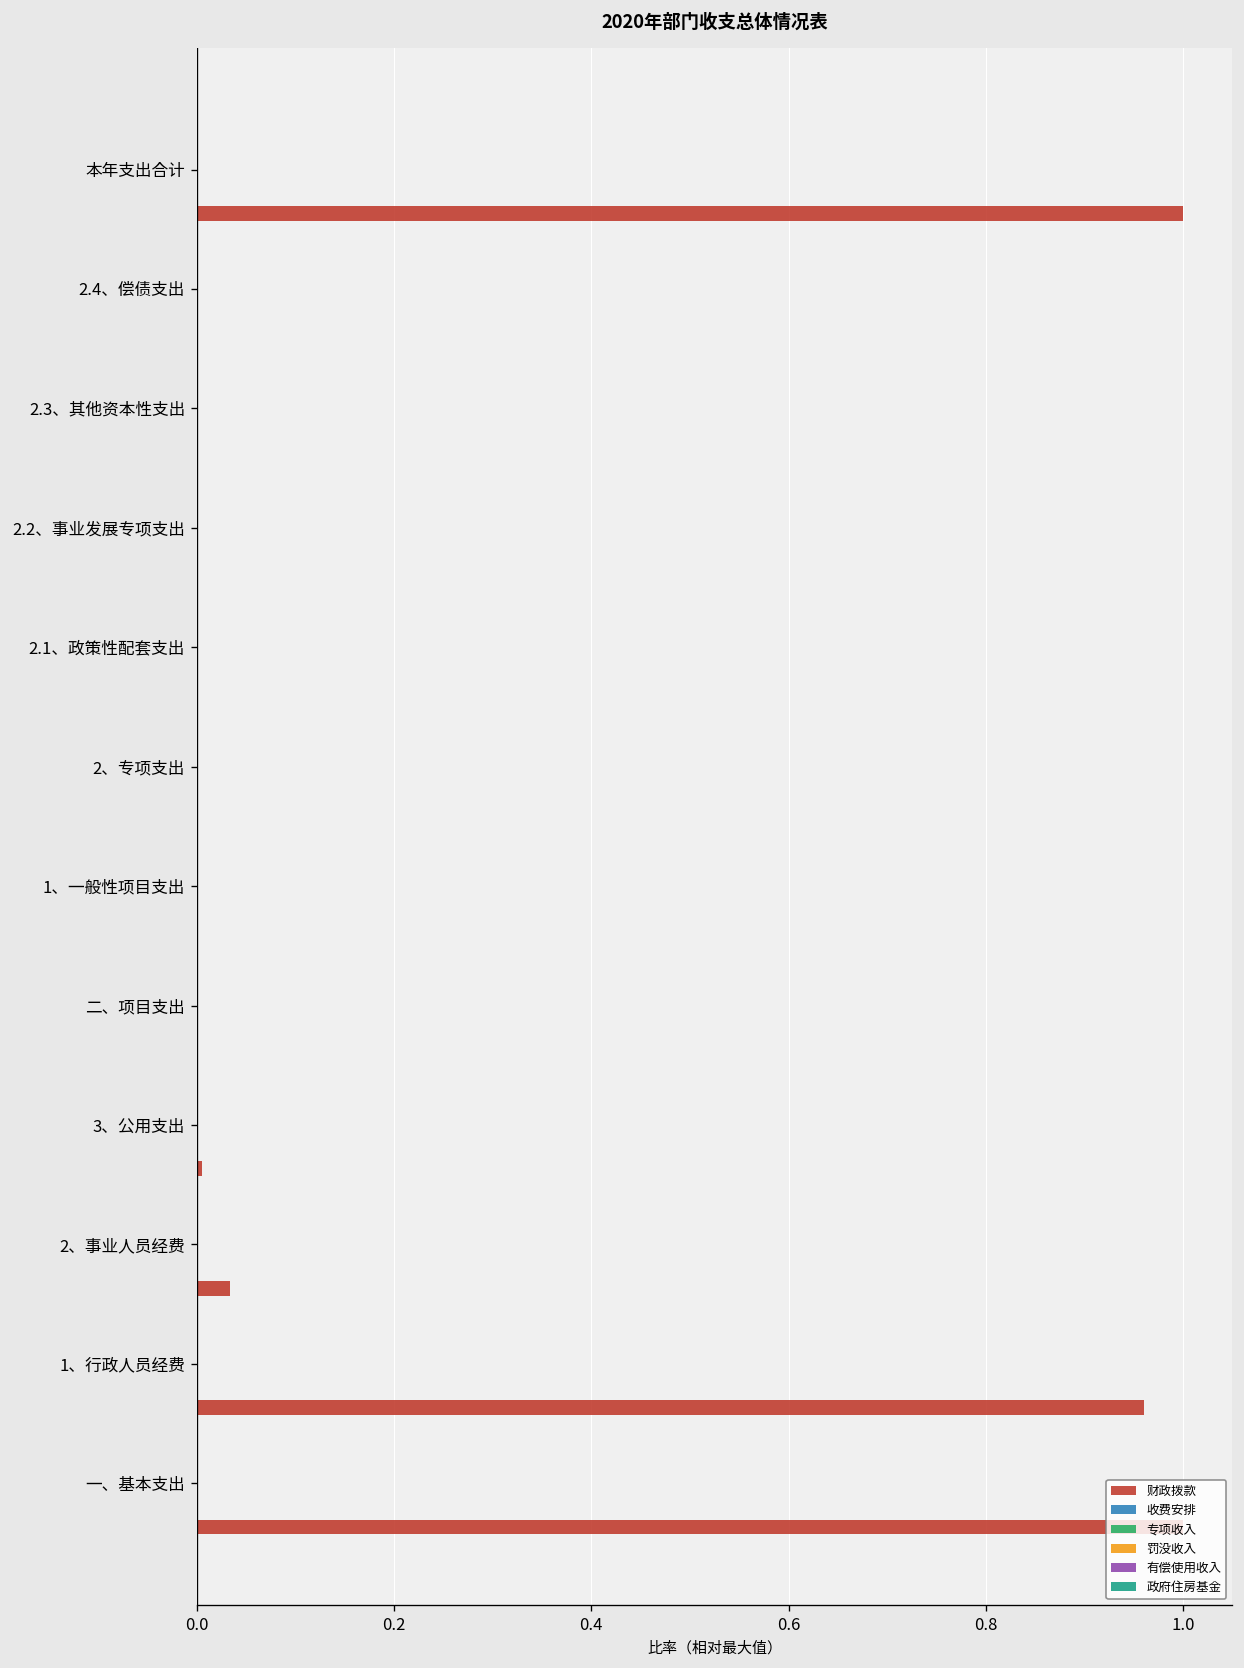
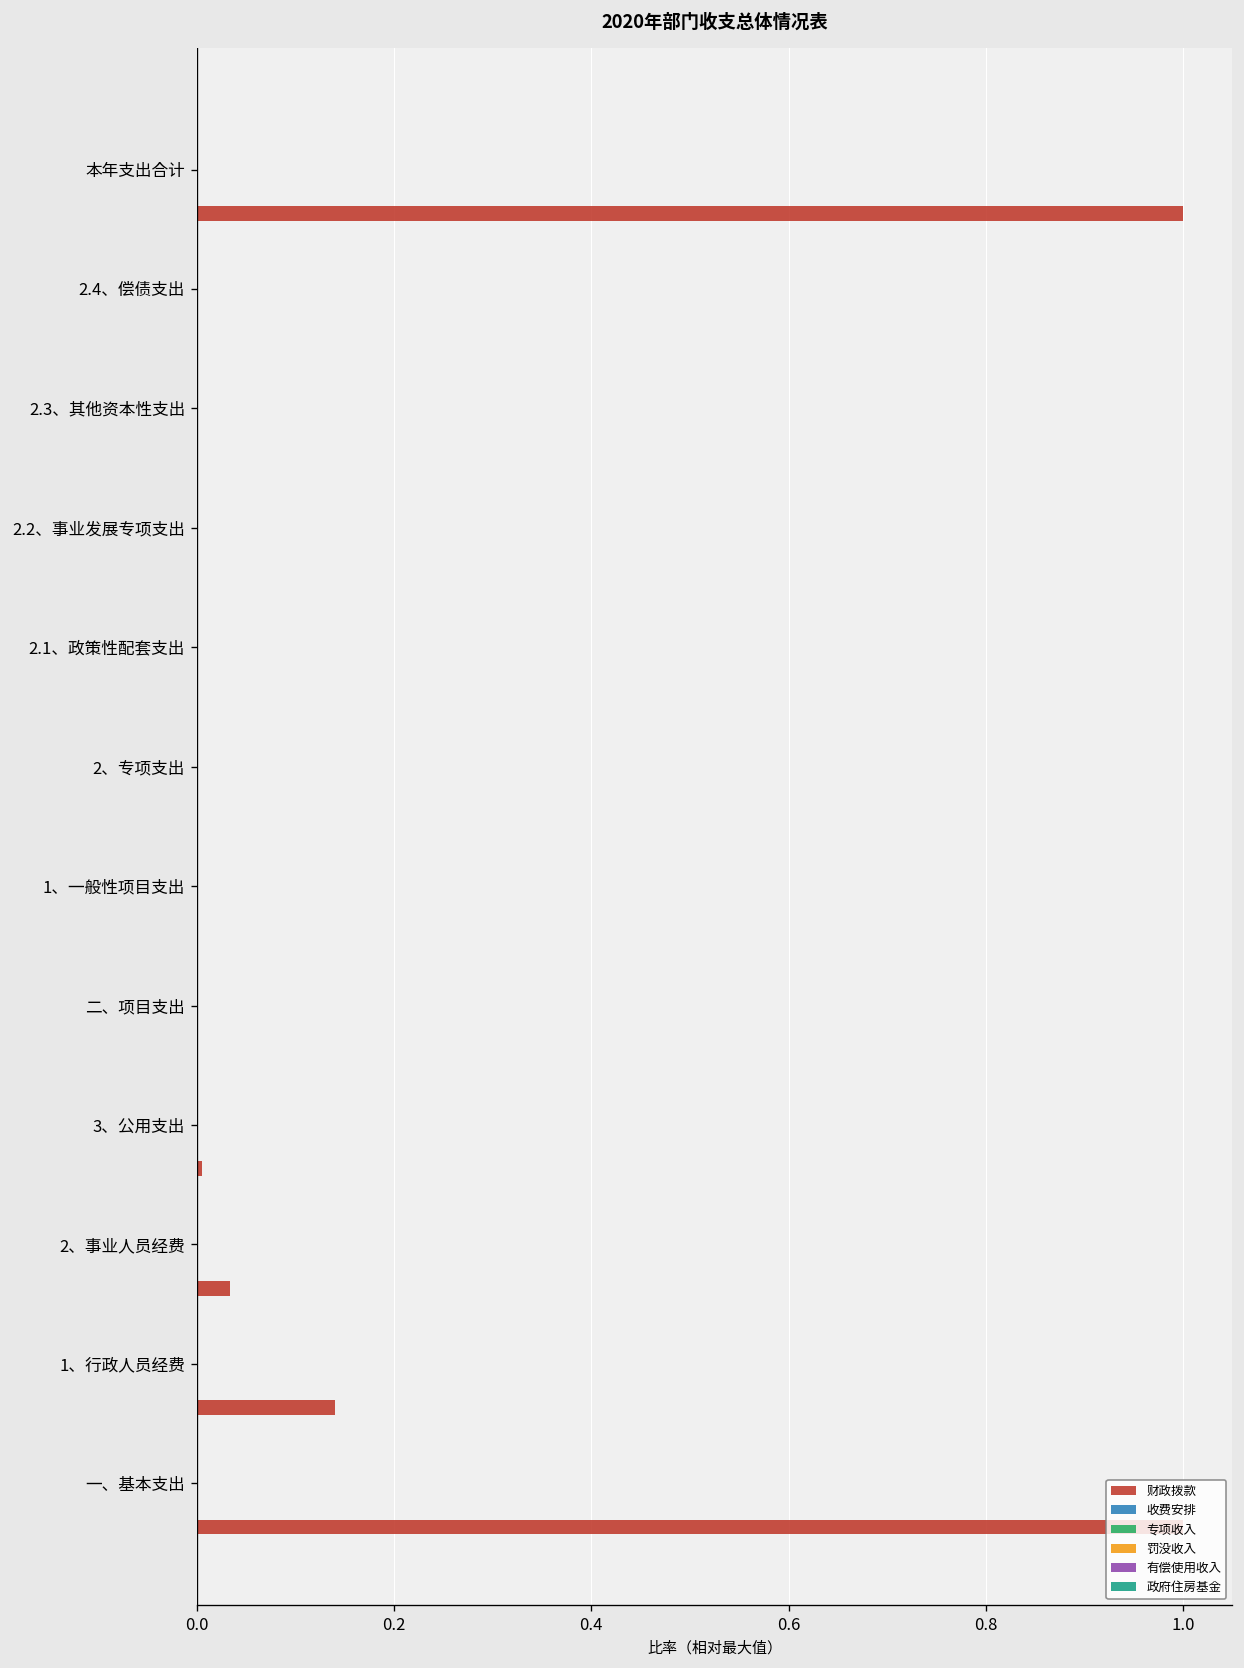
财政拨款, 1、行政人员经费: 0.96 -> 0.14
